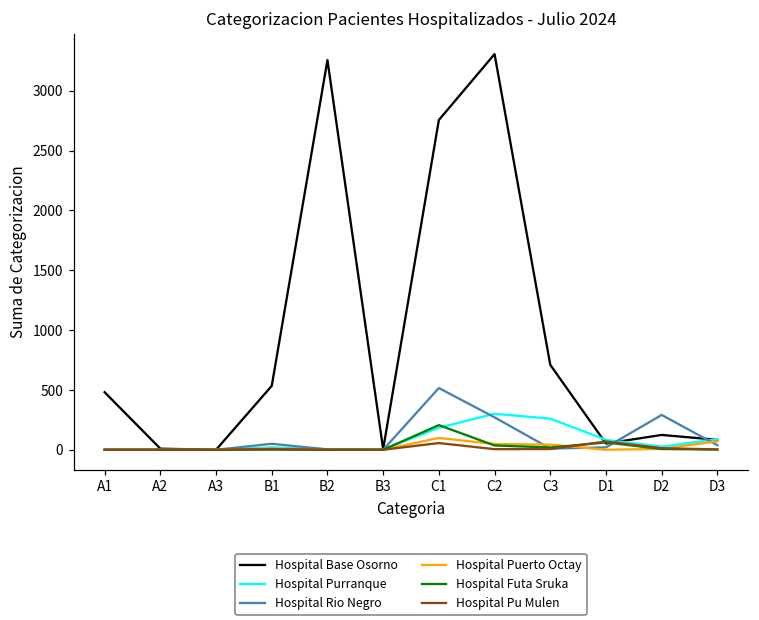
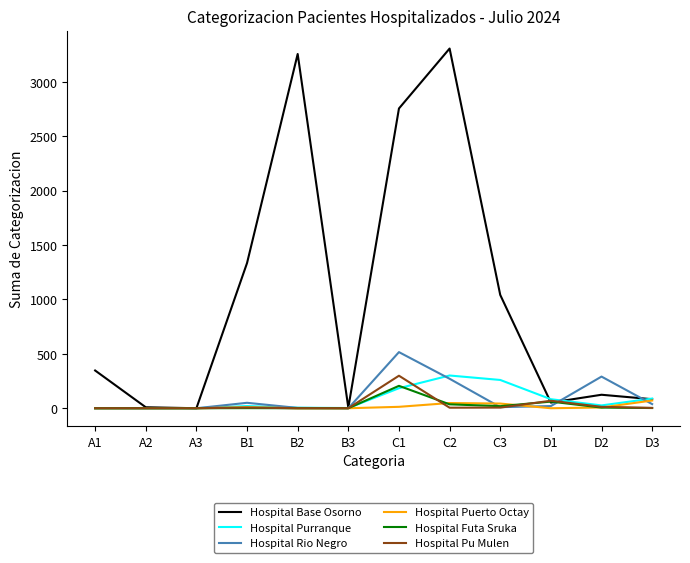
Hospital Base Osorno, A1: 480 -> 350
Hospital Base Osorno, B1: 530 -> 1340
Hospital Puerto Octay, C1: 100 -> 10
Hospital Pu Mulen, C1: 60 -> 300
Hospital Base Osorno, C3: 710 -> 1040
